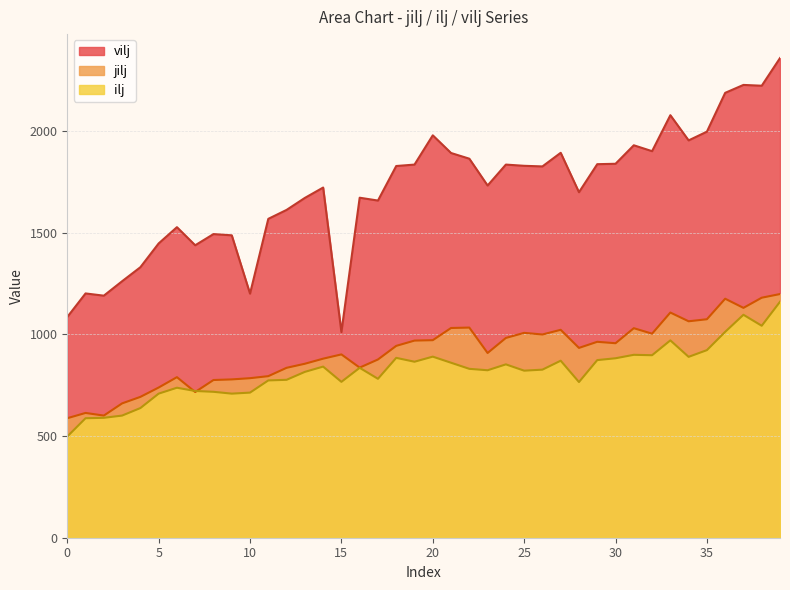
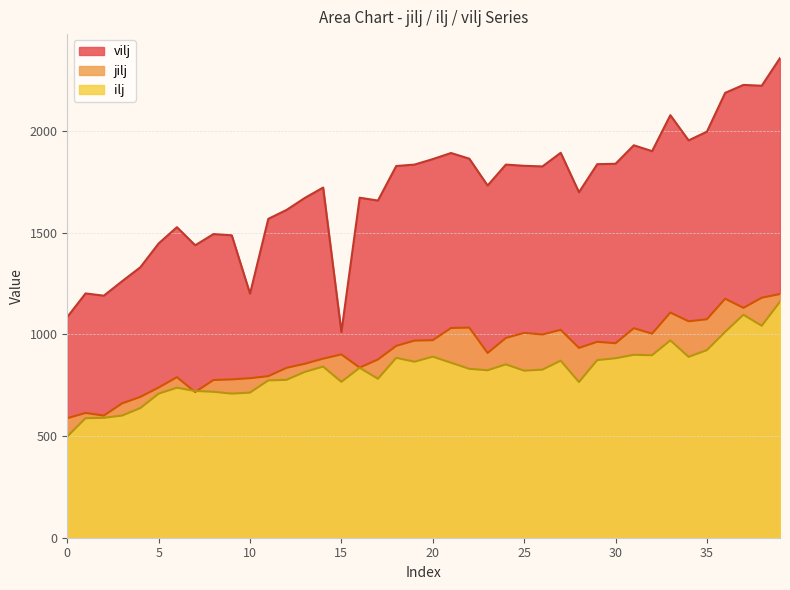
vilj, 20: 1980 -> 1860
